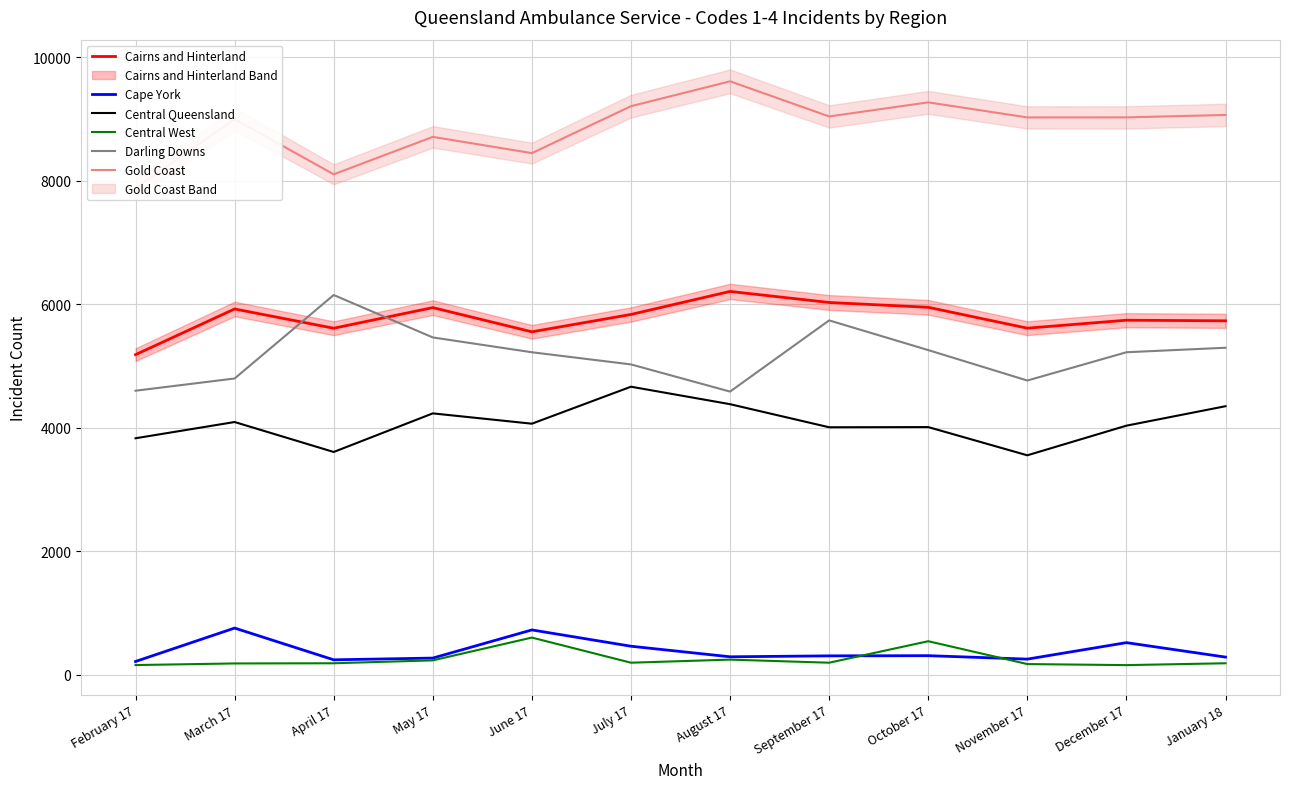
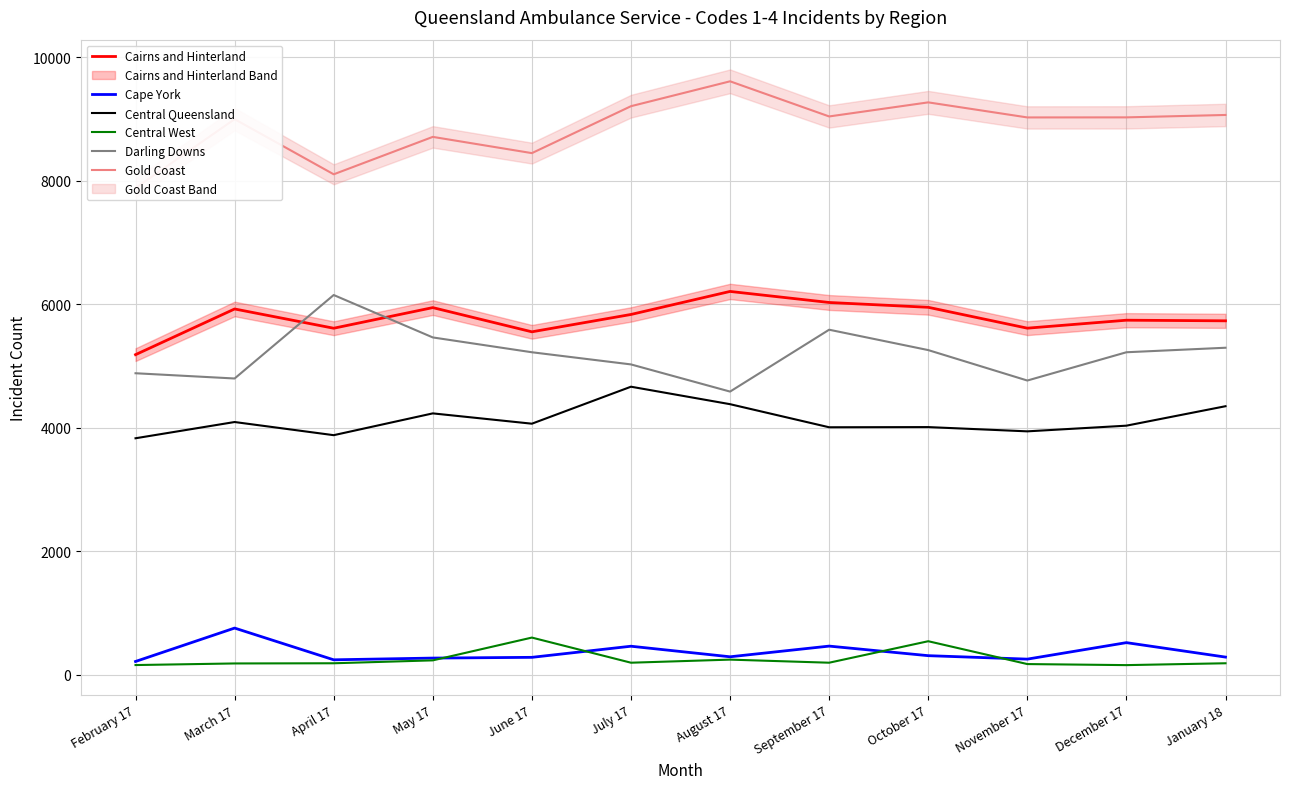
Darling Downs, February 17: 4600 -> 4900
Central Queensland, April 17: 3600 -> 3900
Cape York, June 17: 700 -> 300
Cape York, September 17: 300 -> 500
Darling Downs, September 17: 5700 -> 5600
Central Queensland, November 17: 3600 -> 3900
